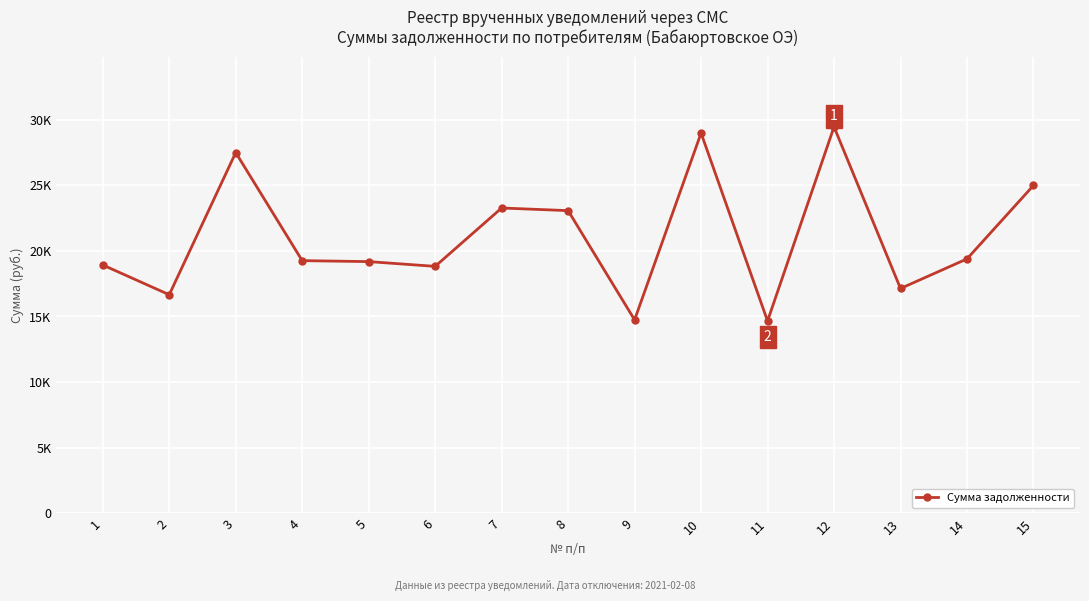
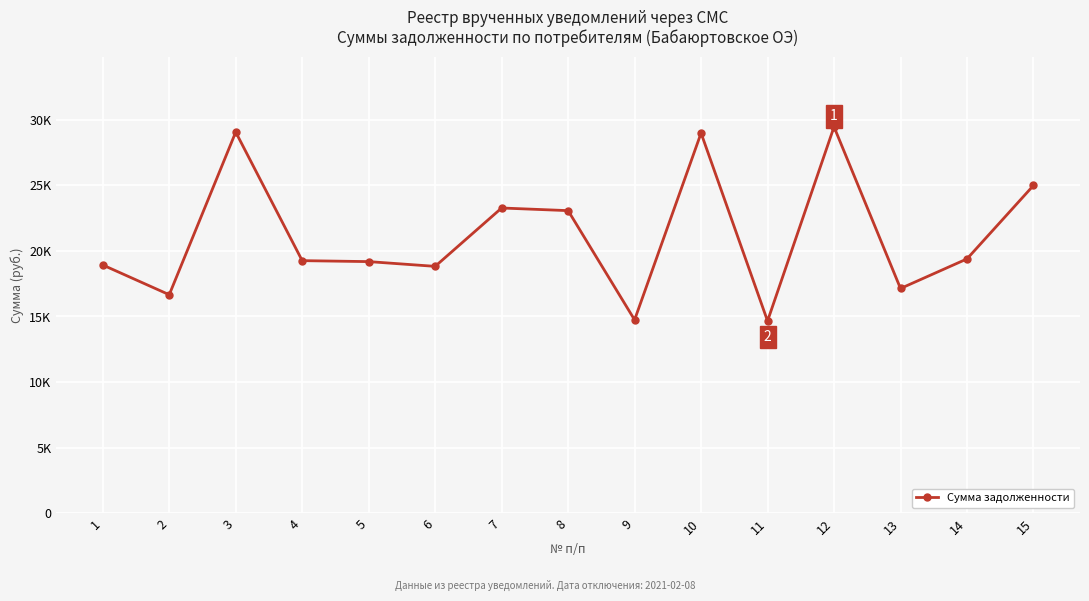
3: 27500 -> 29000
